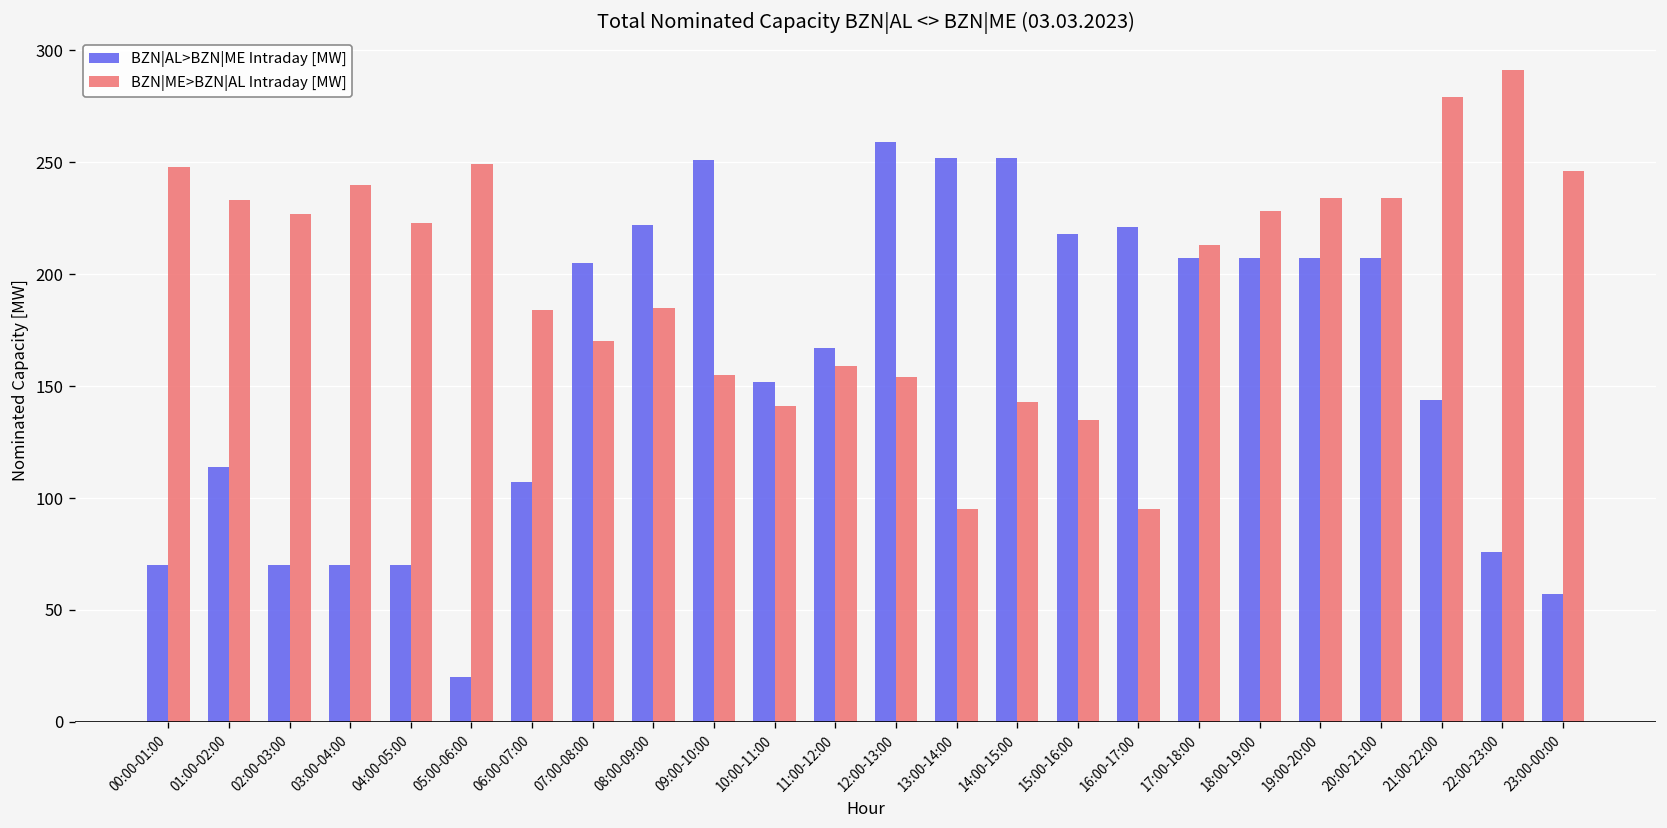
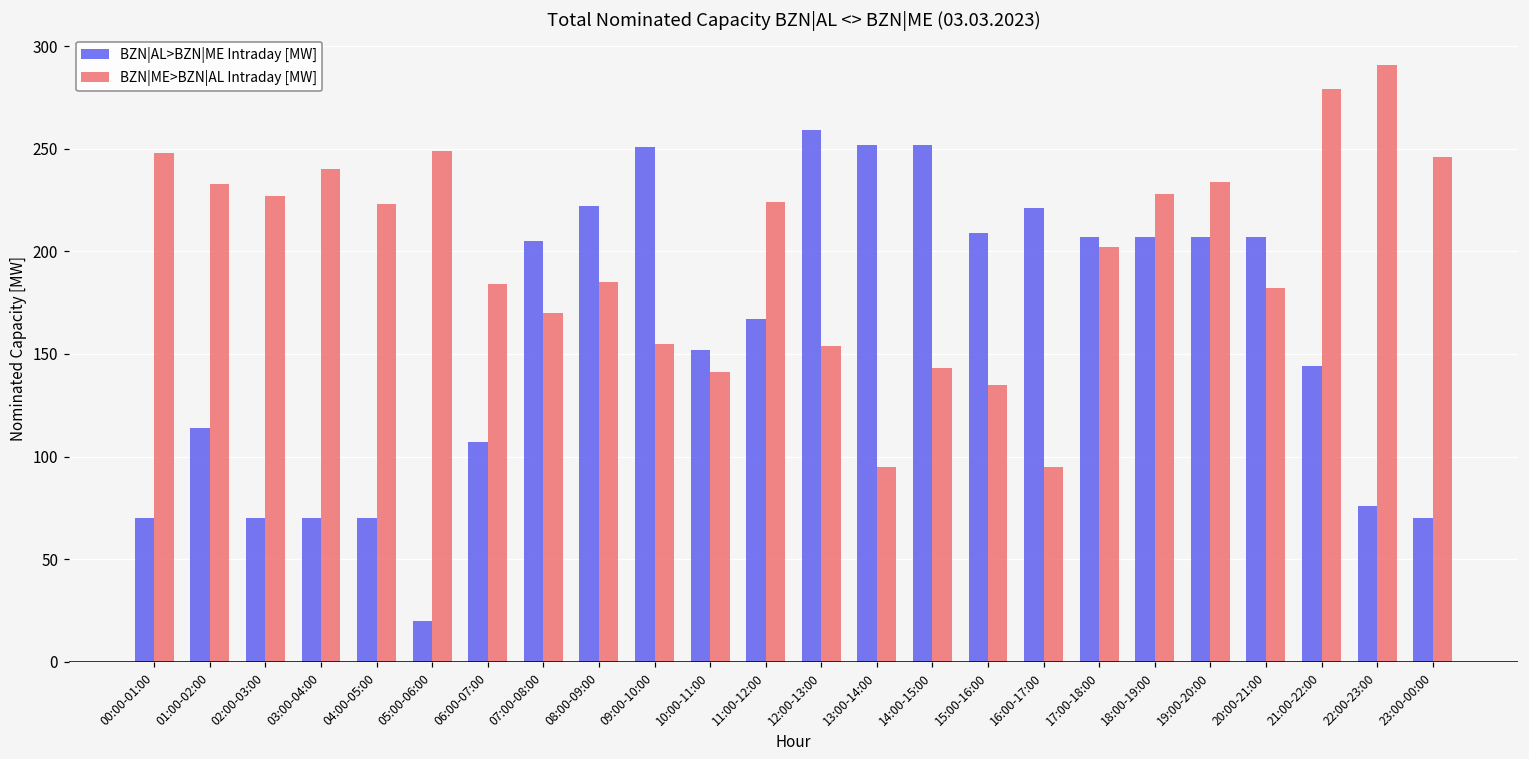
BZN|ME>BZN|AL Intraday [MW], 11:00-12:00: 159 -> 224
BZN|AL>BZN|ME Intraday [MW], 15:00-16:00: 218 -> 209
BZN|ME>BZN|AL Intraday [MW], 17:00-18:00: 213 -> 202
BZN|ME>BZN|AL Intraday [MW], 20:00-21:00: 234 -> 182
BZN|AL>BZN|ME Intraday [MW], 23:00-00:00: 57 -> 70
